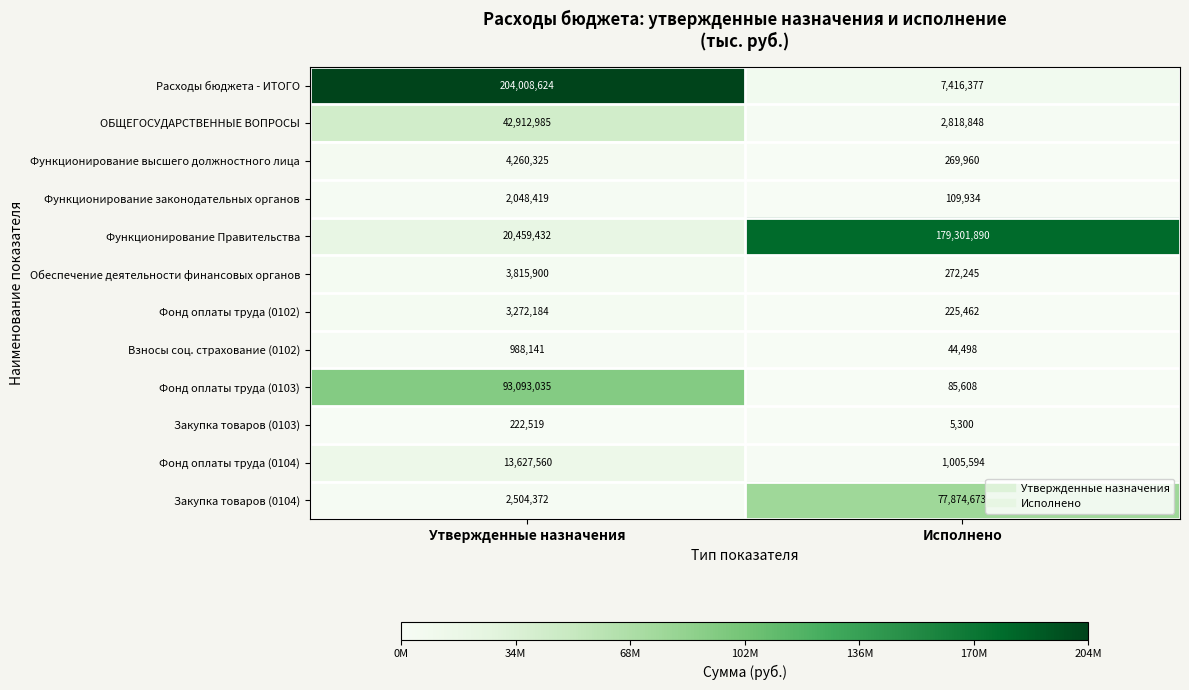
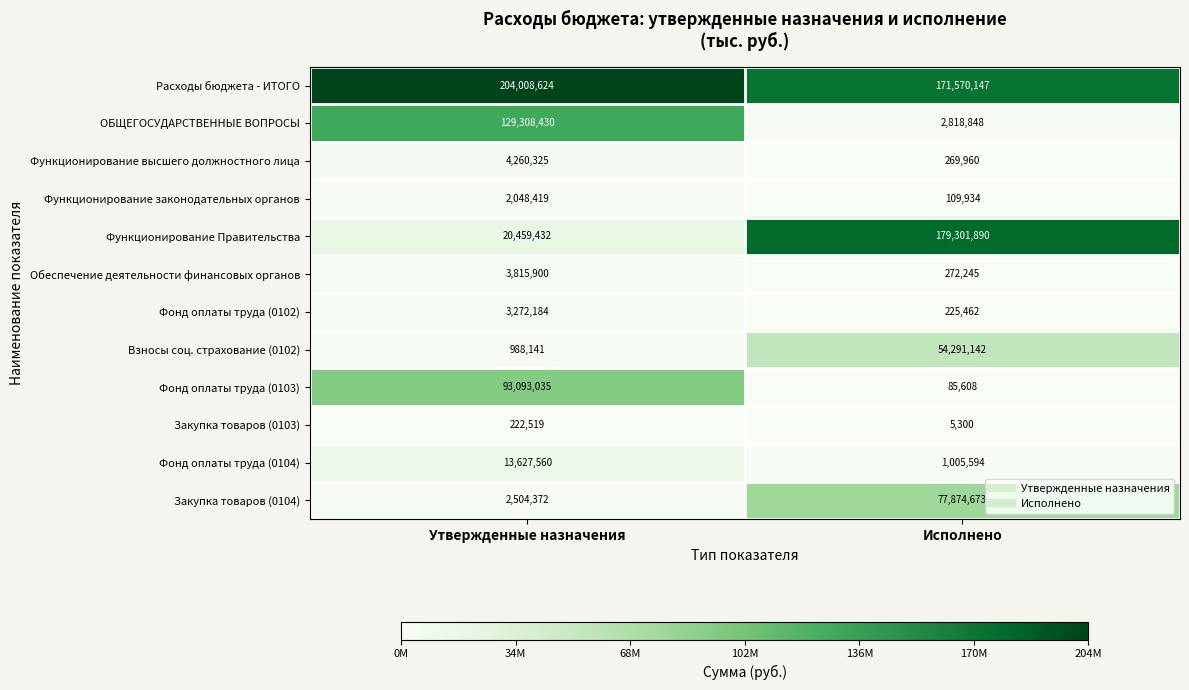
Расходы бюджета - ИТОГО, Исполнено: 7,416,377 -> 171,570,147
ОБЩЕГОСУДАРСТВЕННЫЕ ВОПРОСЫ, Утвержденные назначения: 42,912,985 -> 129,308,430
Взносы соц. страхование (0102), Исполнено: 44,498 -> 54,291,142
